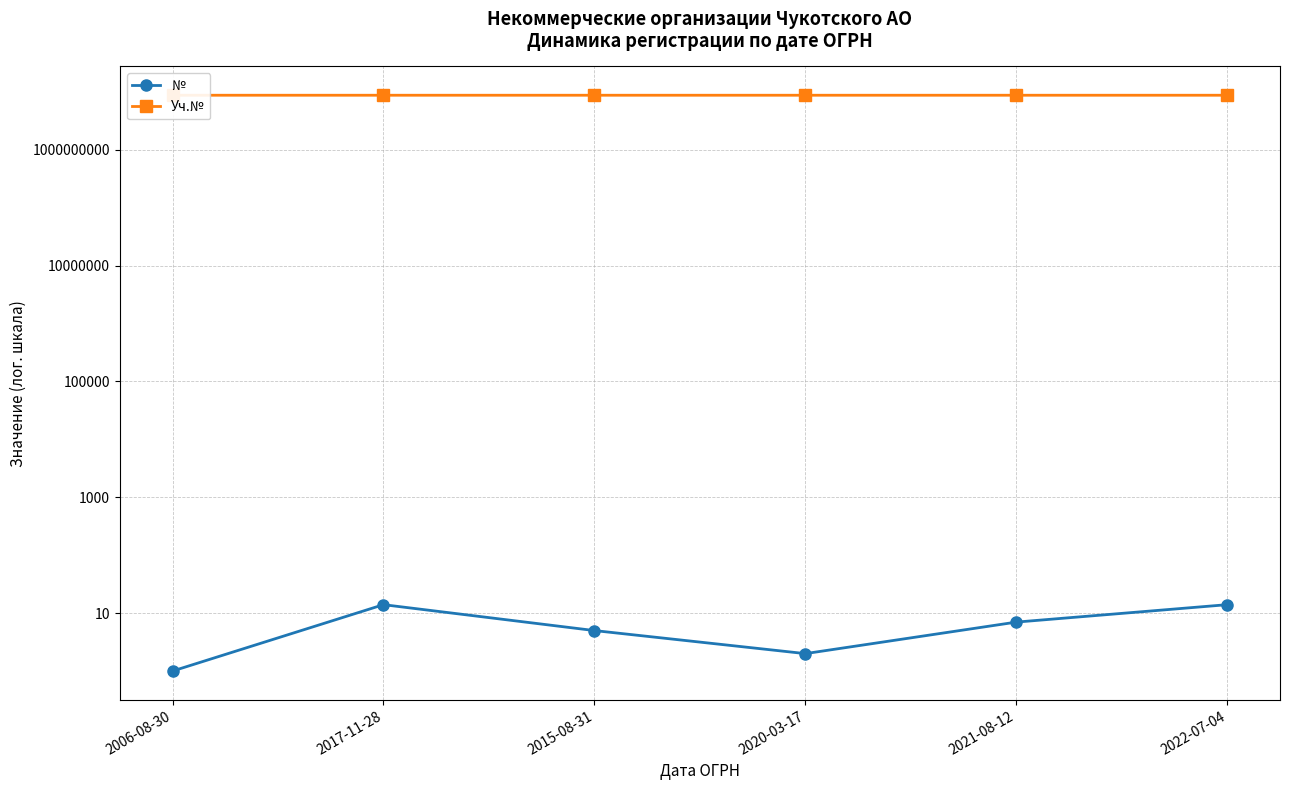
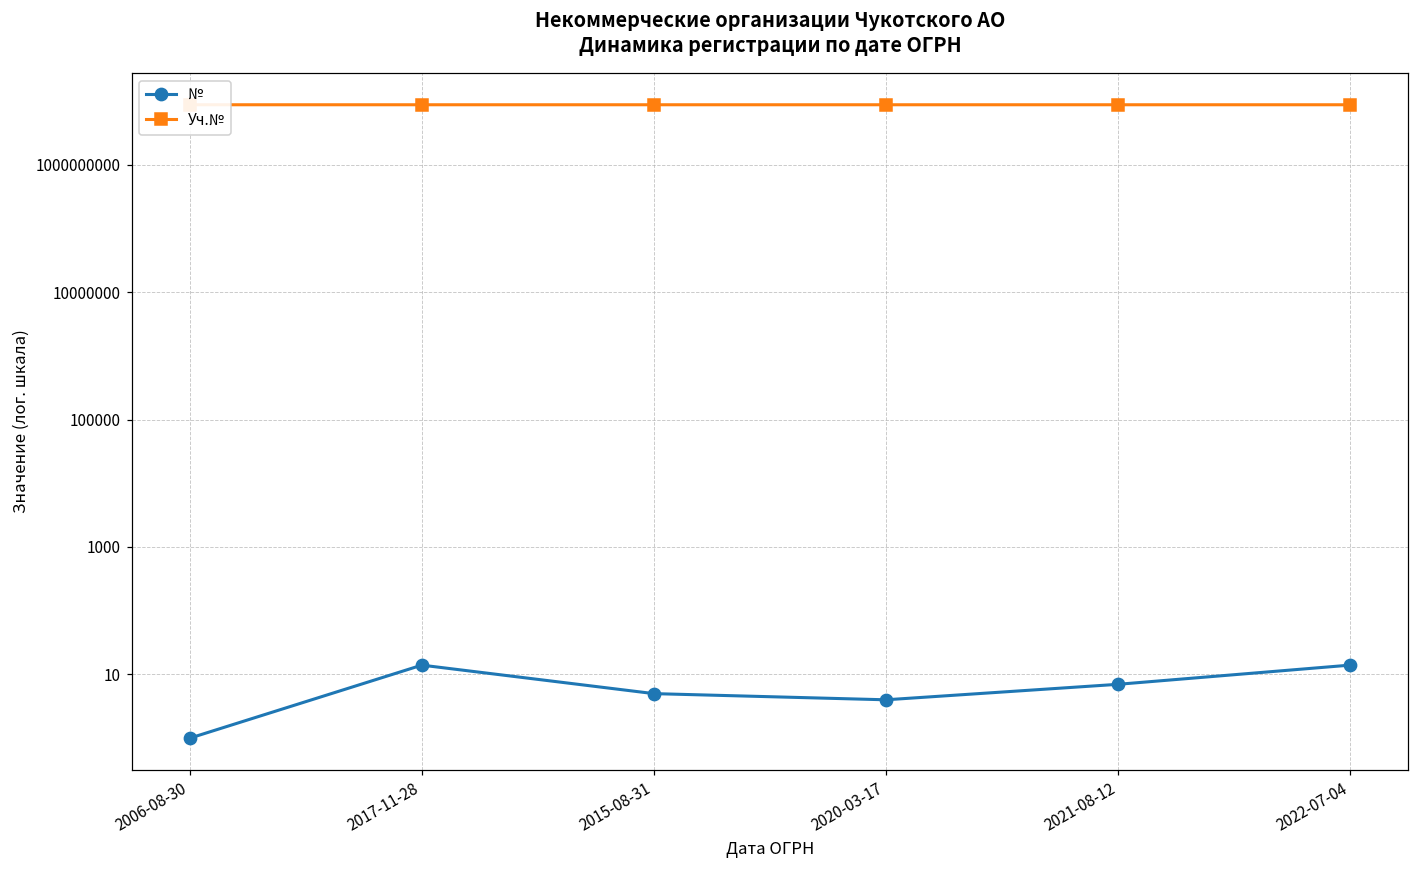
№, 2020-03-17: 2 -> 4
